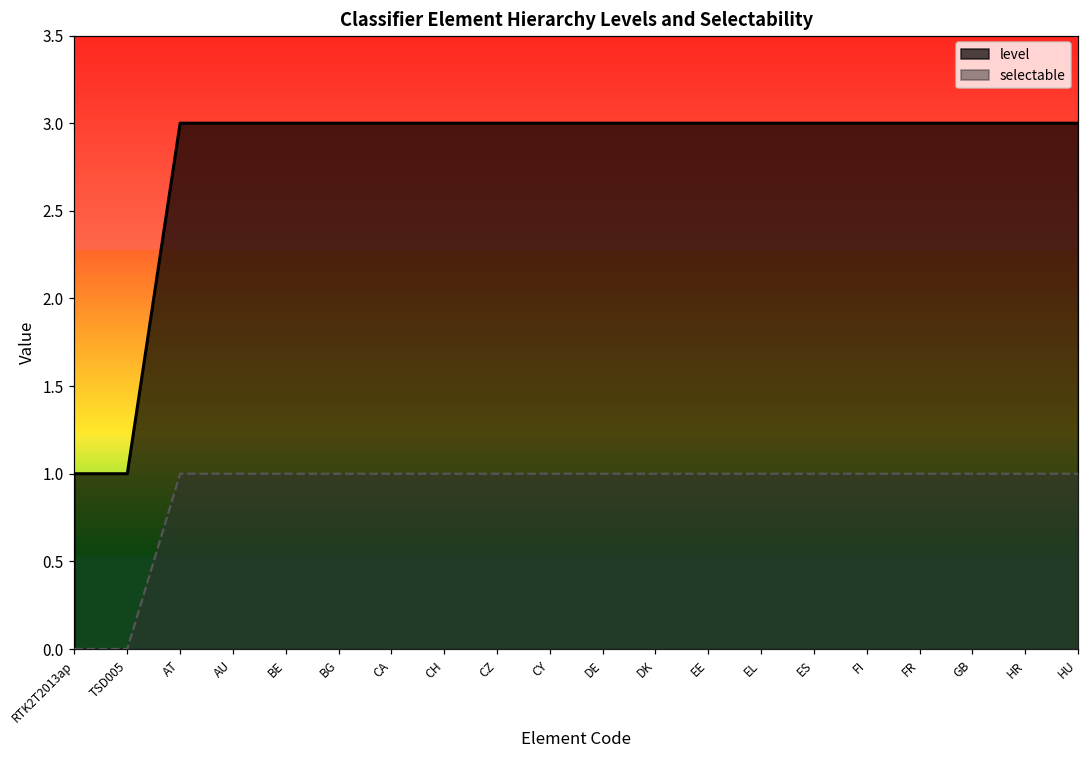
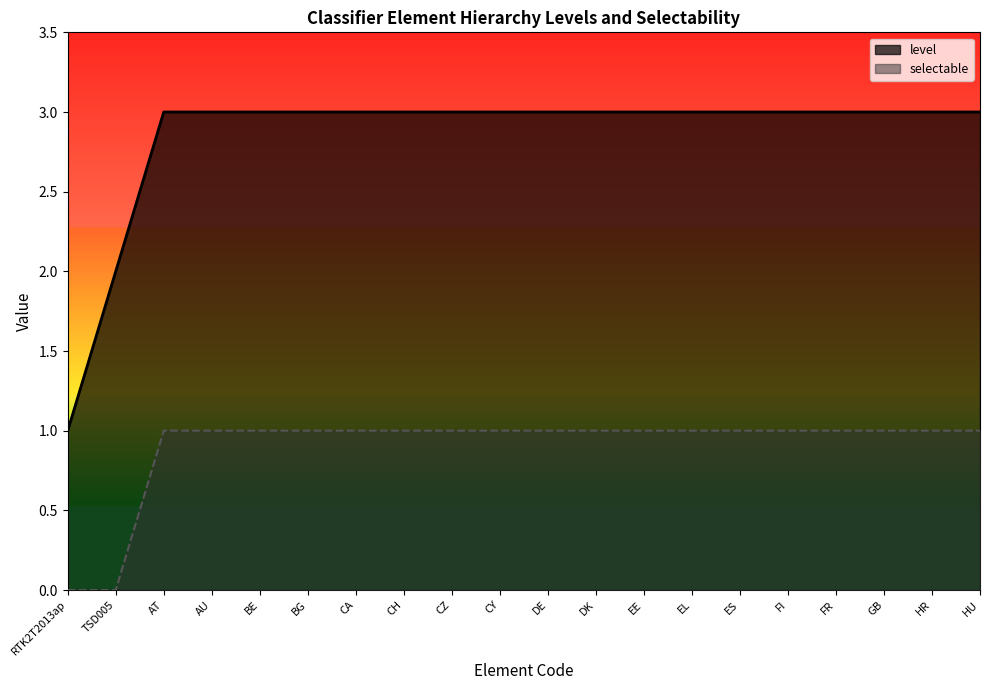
level, TSD005: 1 -> 2
